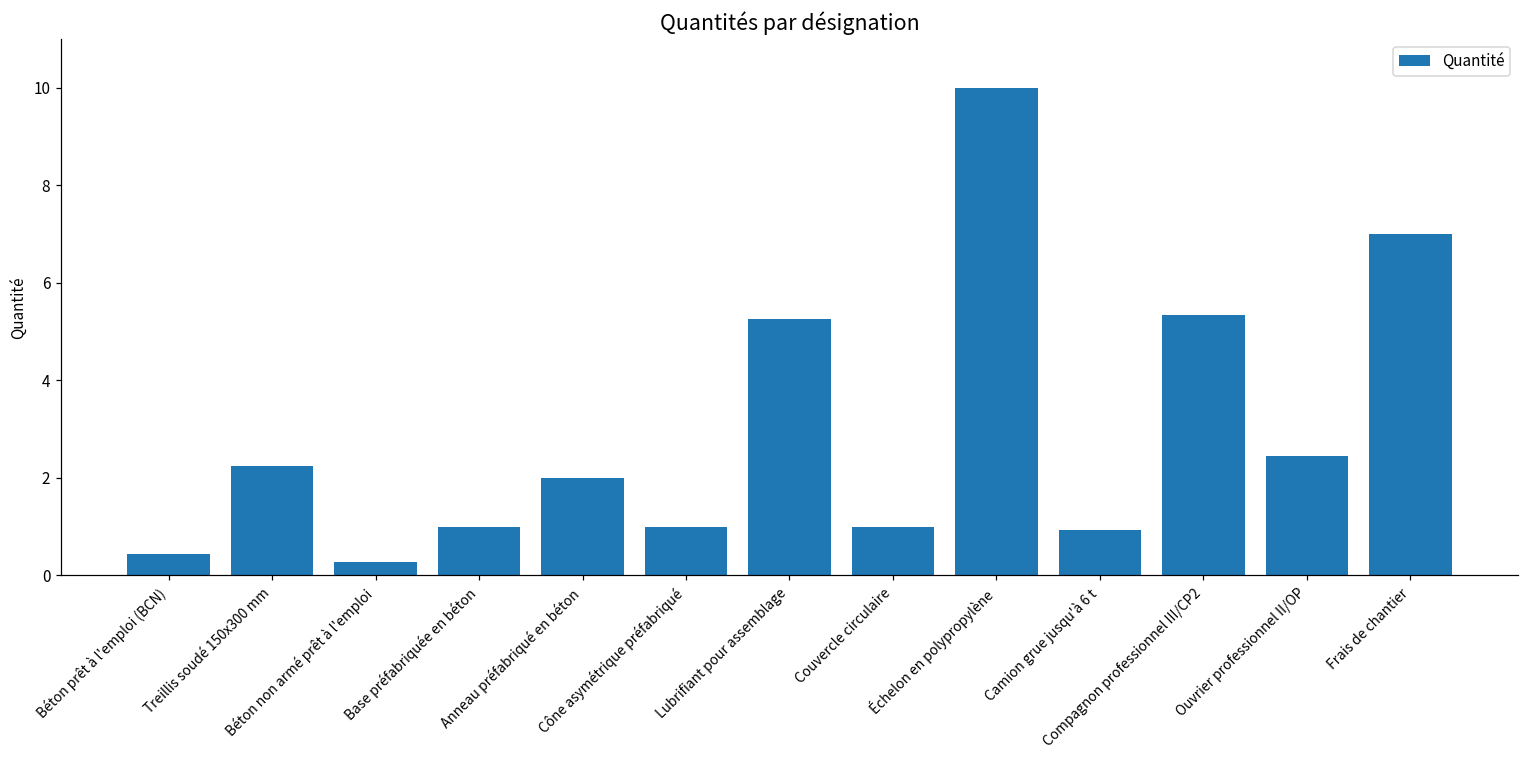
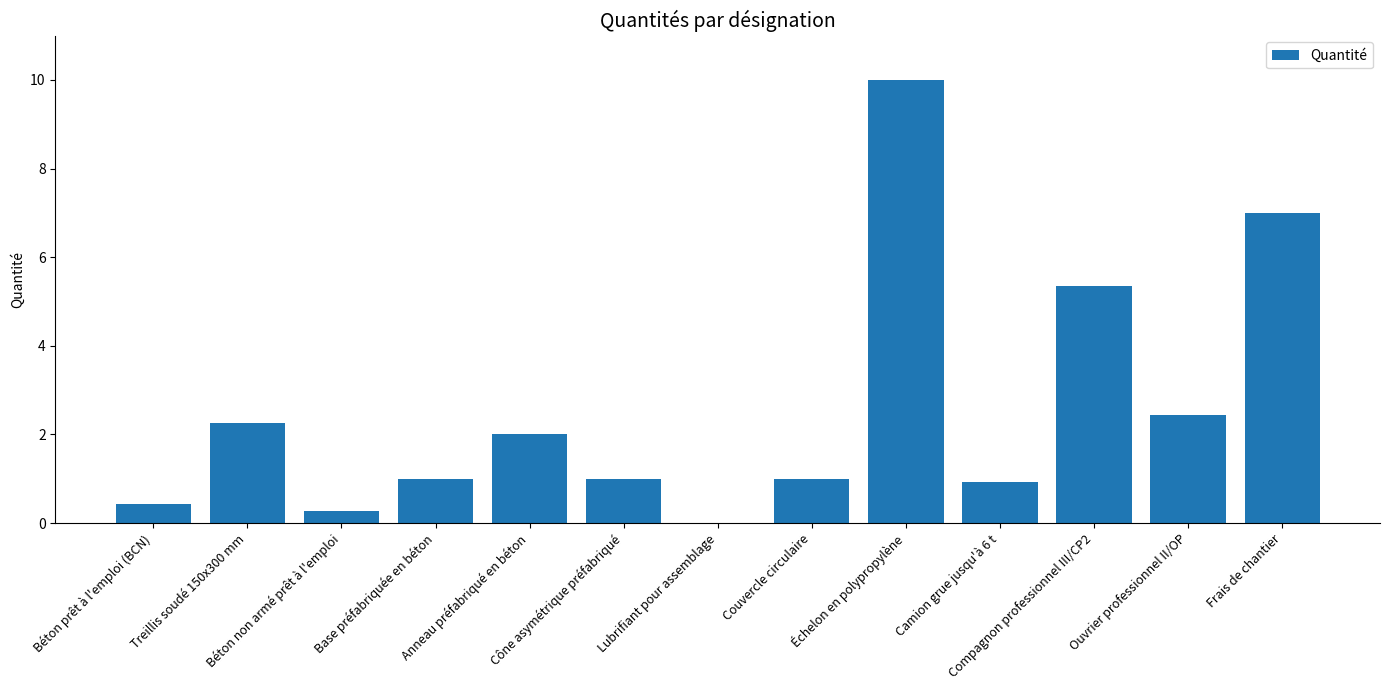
Lubrifiant pour assemblage: 5.3 -> 0.0
